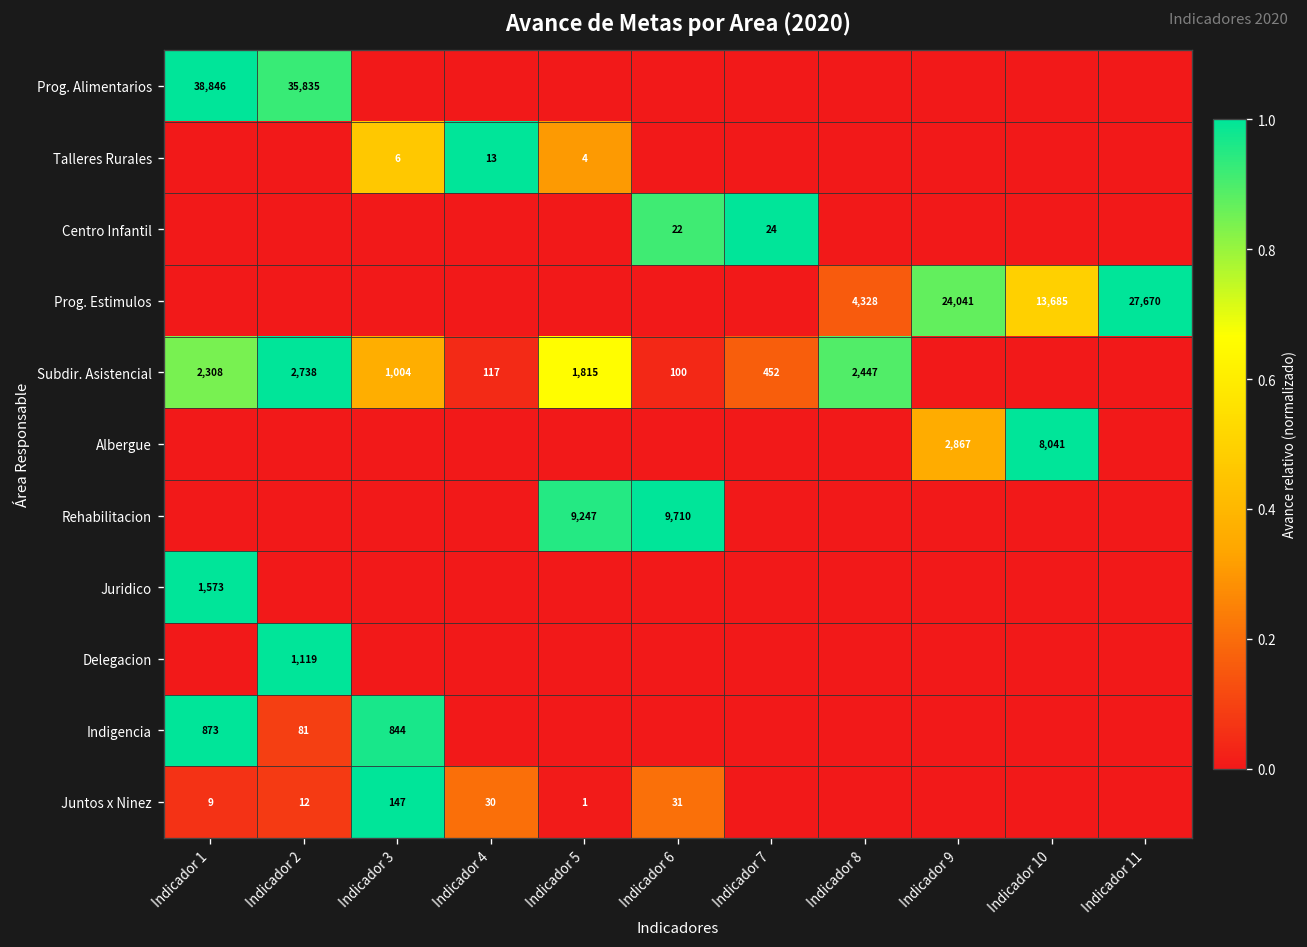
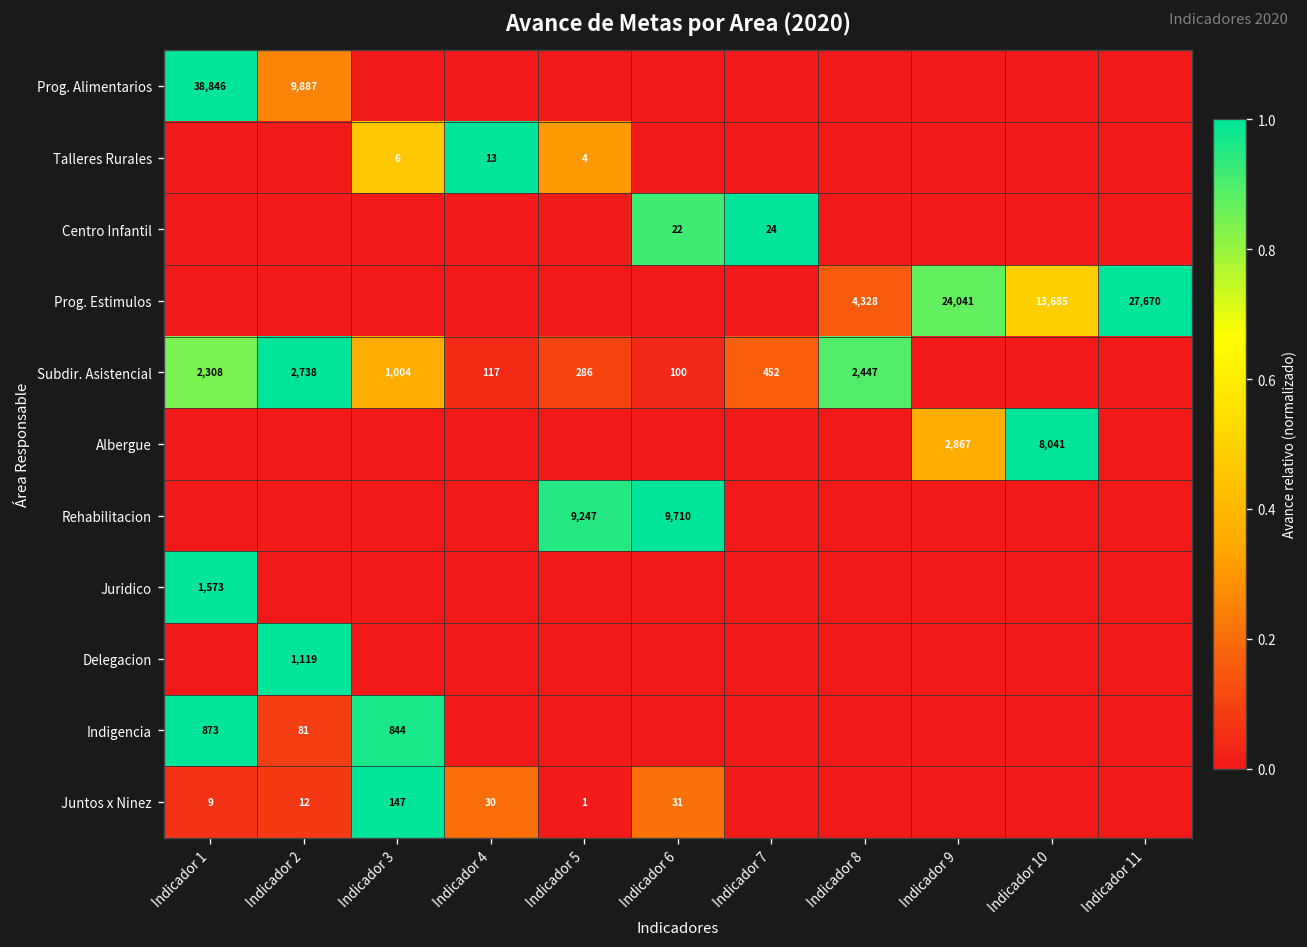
Prog. Alimentarios, Indicador 2: 35,835 -> 9,887
Subdir. Asistencial, Indicador 5: 1,815 -> 286
